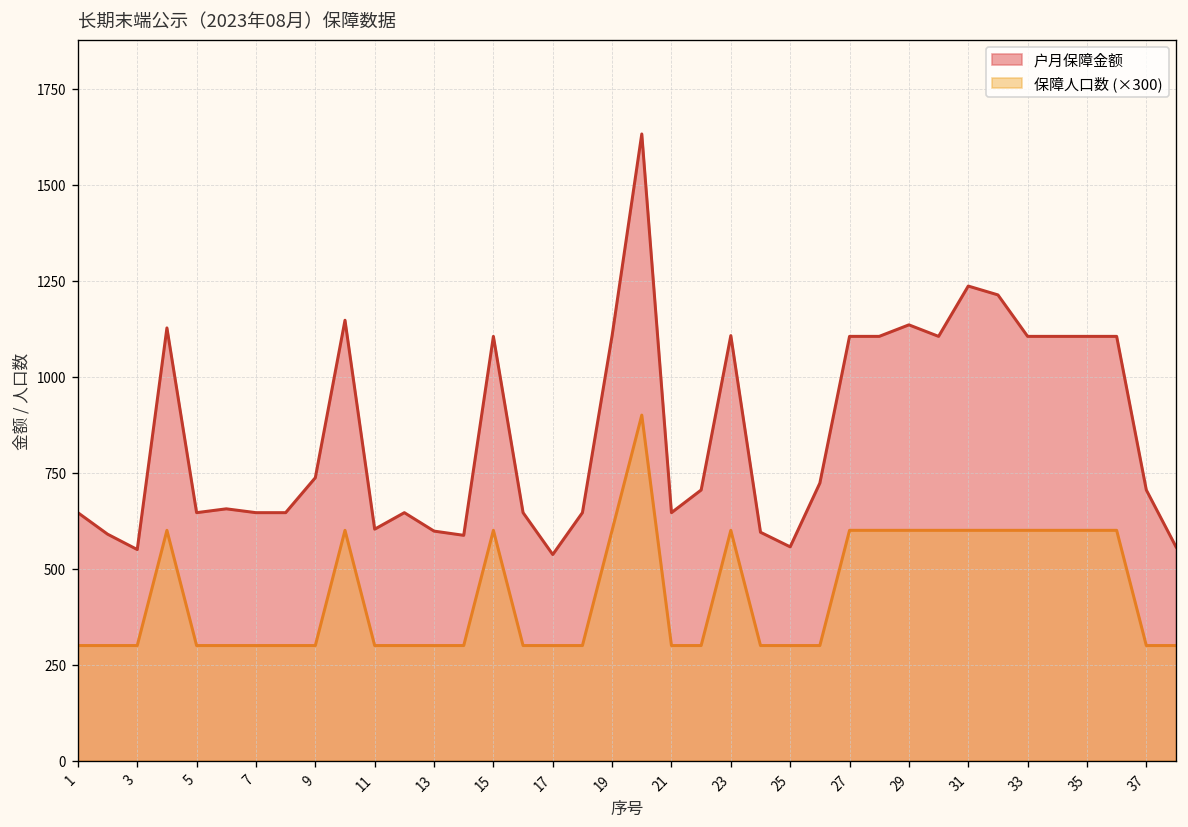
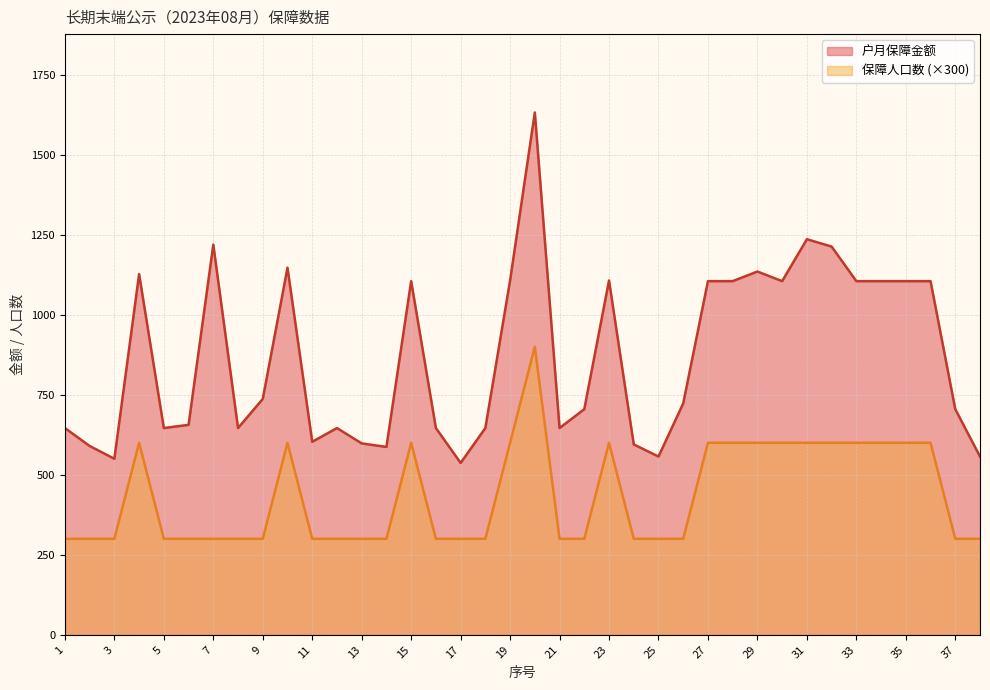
户月保障金额, 7: 650 -> 1220
